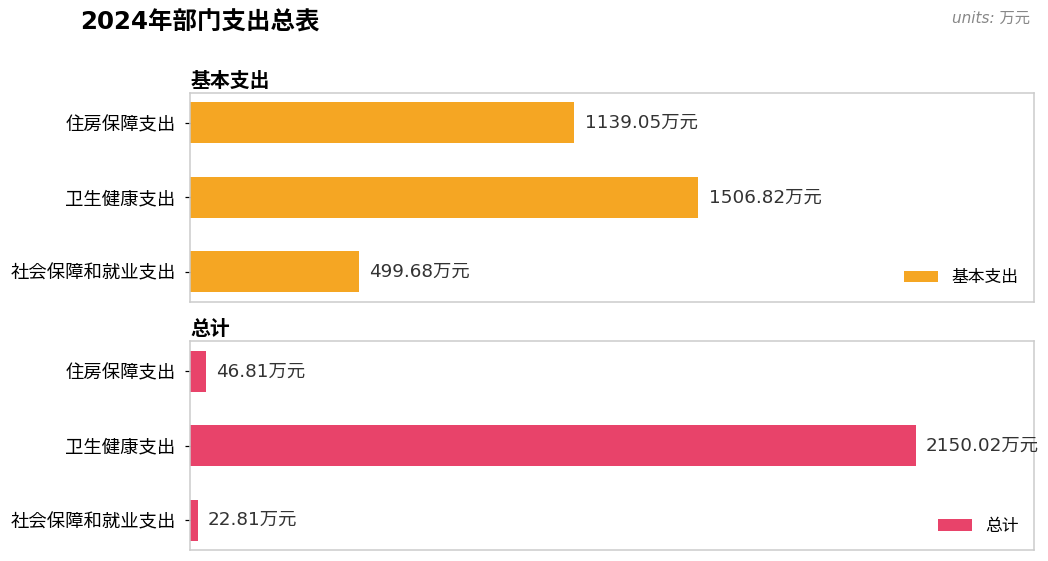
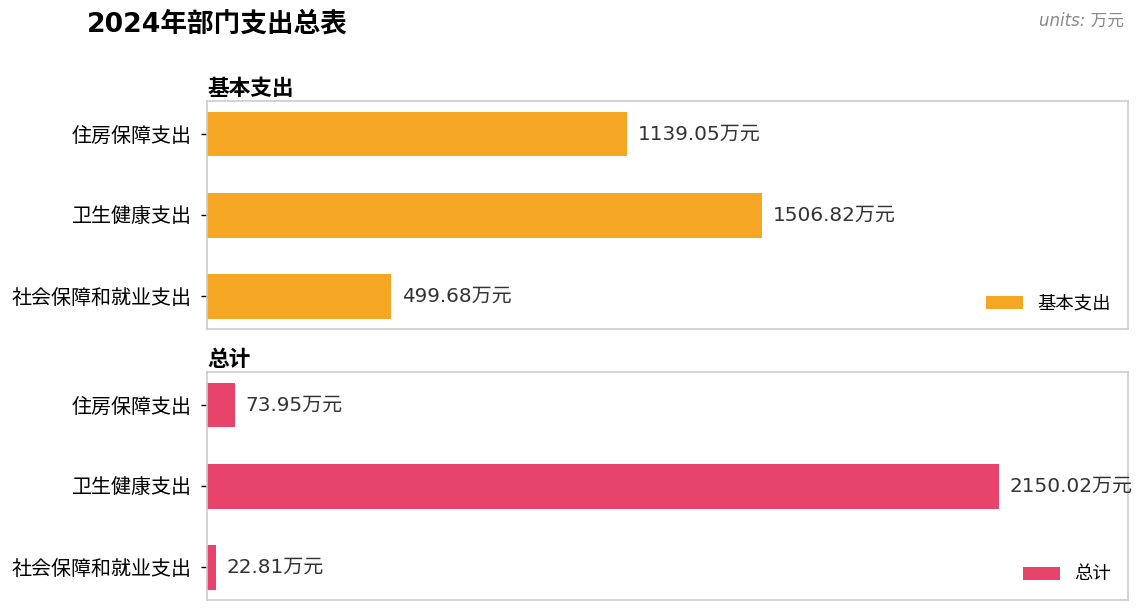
总计, 住房保障支出: 46.81 -> 73.95
